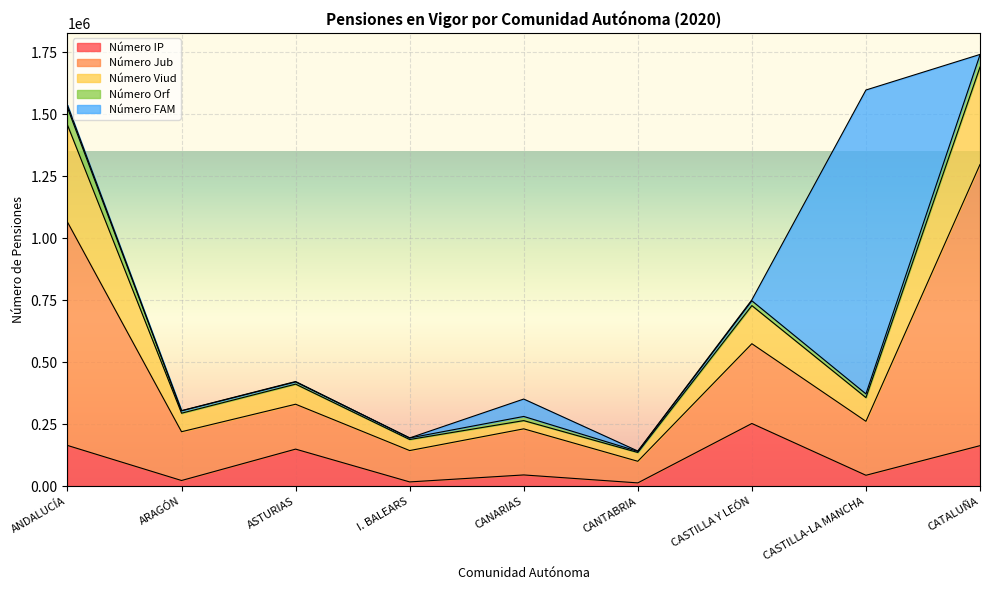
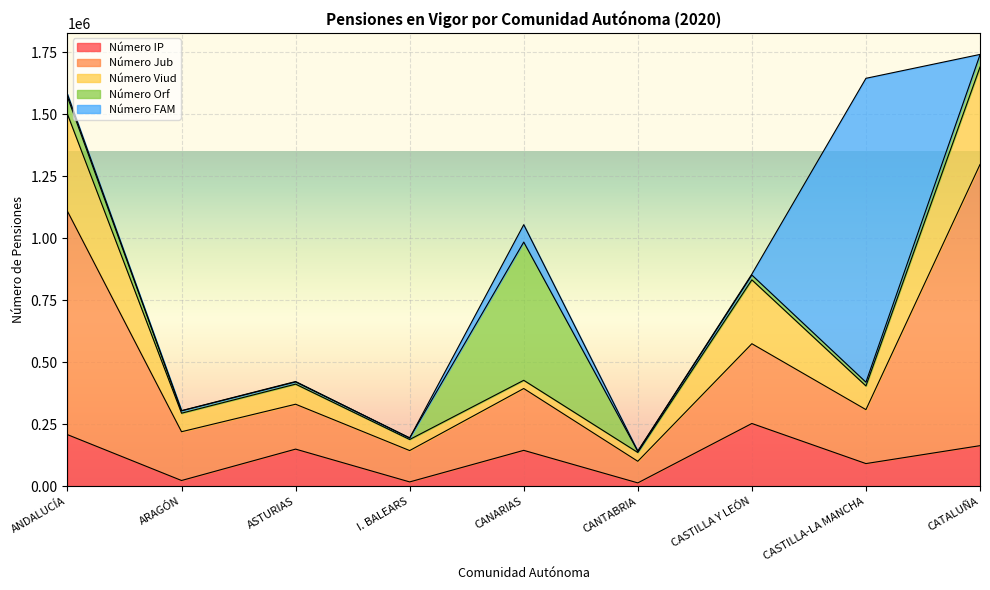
Número IP, ANDALUCÍA: 160000 -> 210000
Número IP, CANARIAS: 50000 -> 140000
Número Jub, CANARIAS: 190000 -> 250000
Número Orf, CANARIAS: 20000 -> 560000
Número Viud, CASTILLA Y LEÓN: 150000 -> 260000
Número IP, CASTILLA-LA MANCHA: 40000 -> 90000
